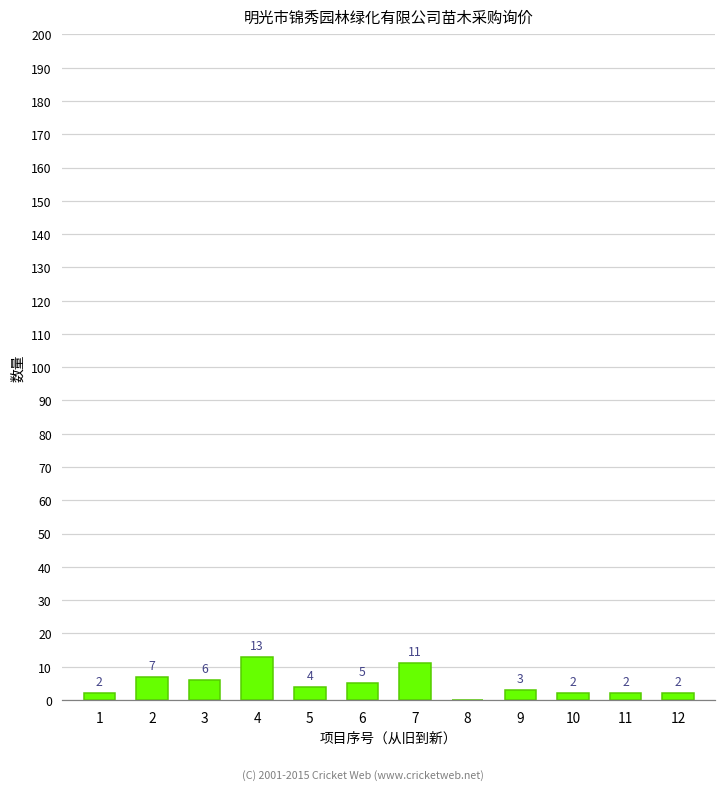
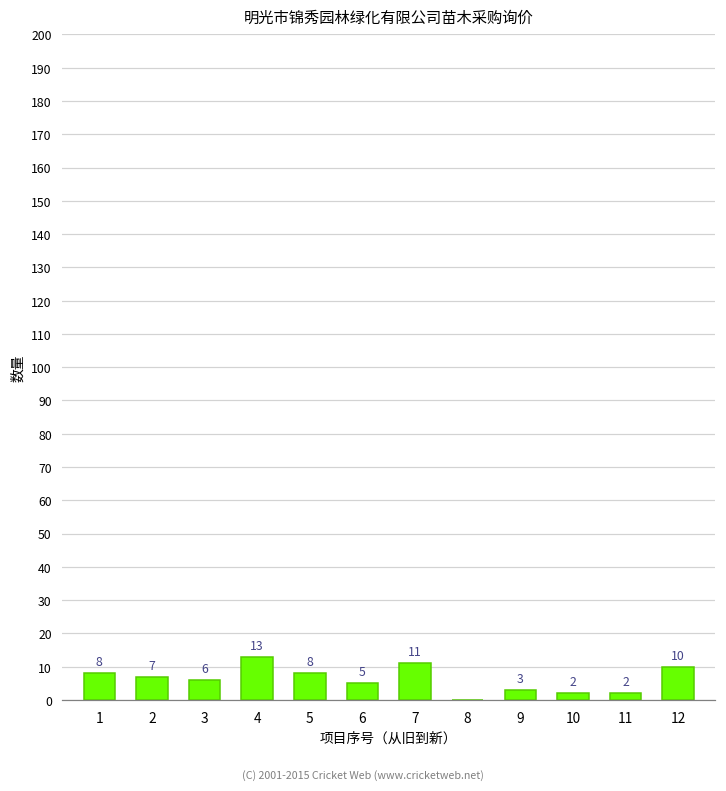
1: 2 -> 8
5: 4 -> 8
12: 2 -> 10
